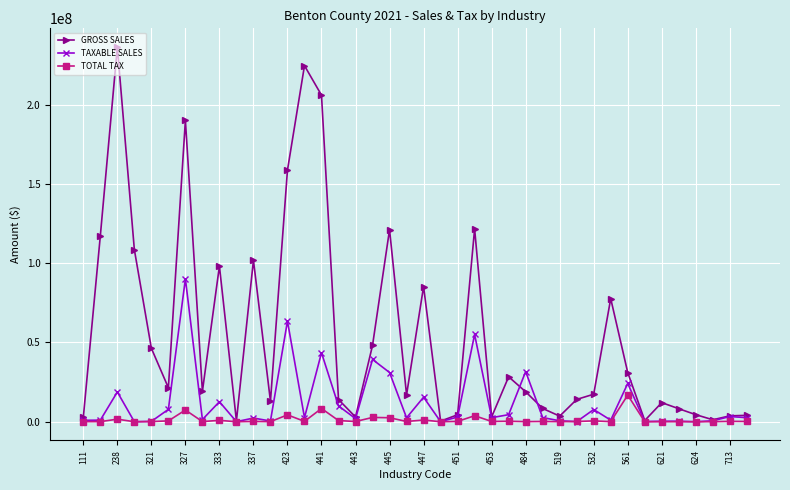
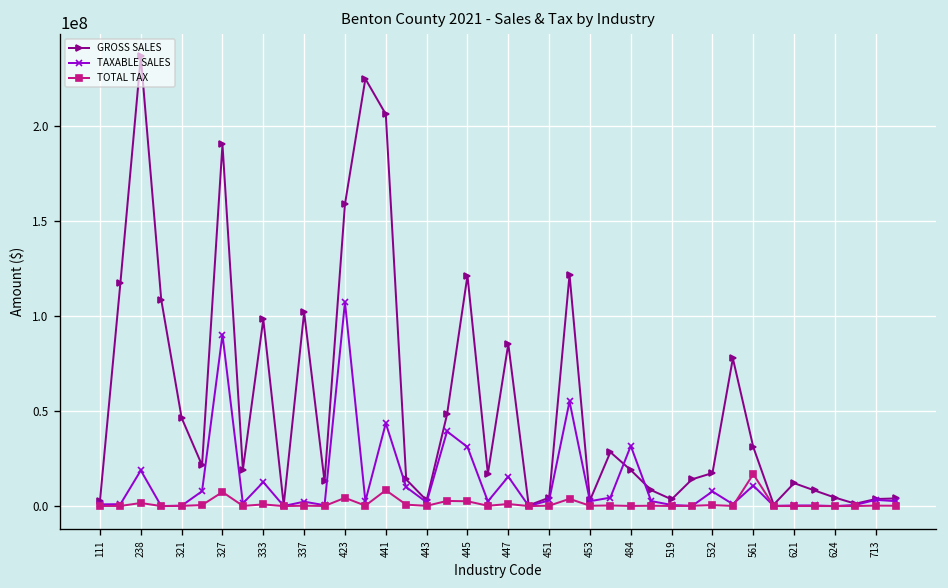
TAXABLE SALES, 423: 63000000 -> 107000000
TAXABLE SALES, 561: 24000000 -> 11000000
